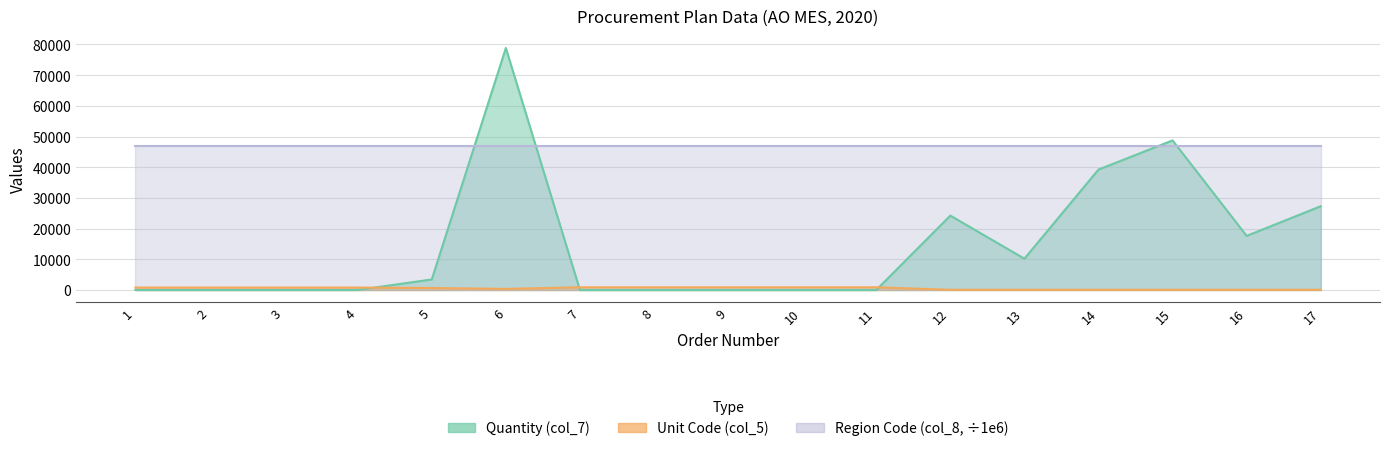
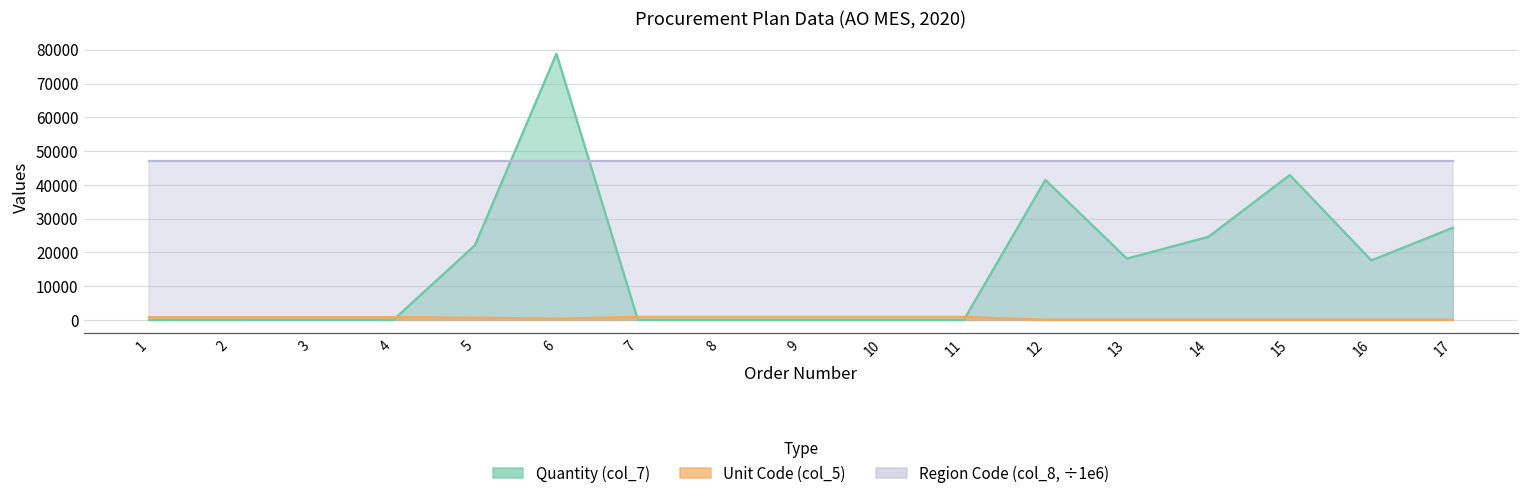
Quantity (col_7), 5: 3000 -> 22000
Quantity (col_7), 12: 24000 -> 41000
Quantity (col_7), 13: 10000 -> 18000
Quantity (col_7), 14: 39000 -> 25000
Quantity (col_7), 15: 49000 -> 43000
